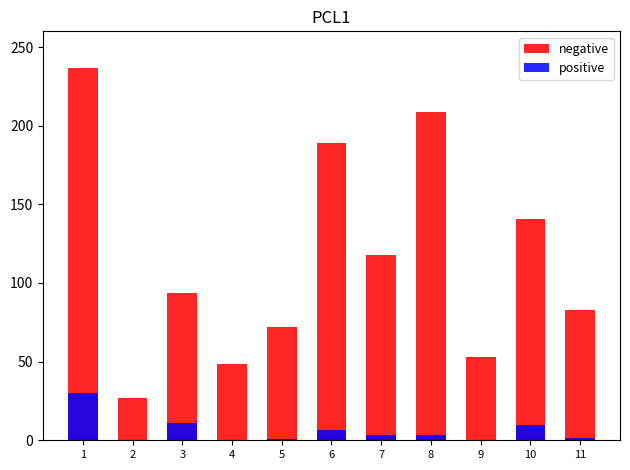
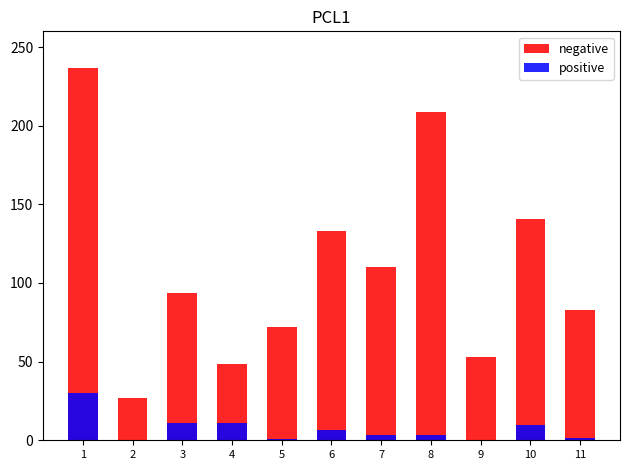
positive, 4: 0 -> 11
negative, 6: 189 -> 133
negative, 7: 118 -> 110
